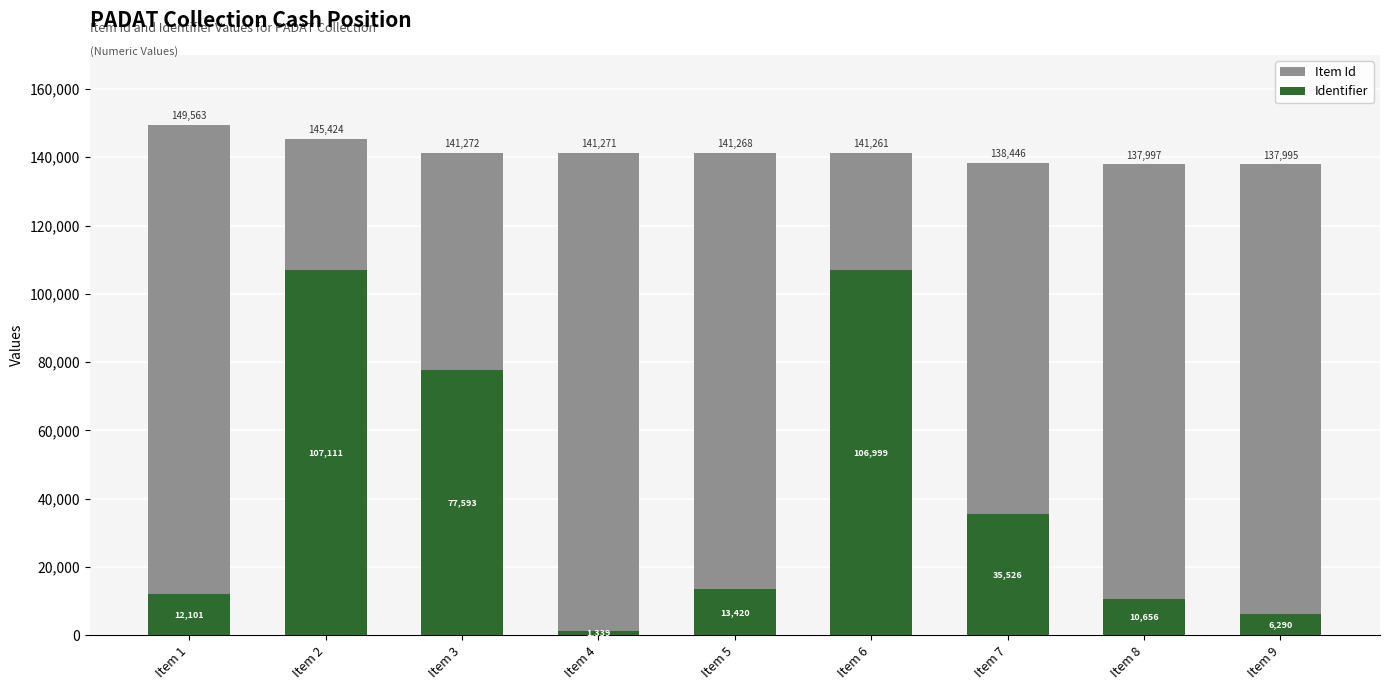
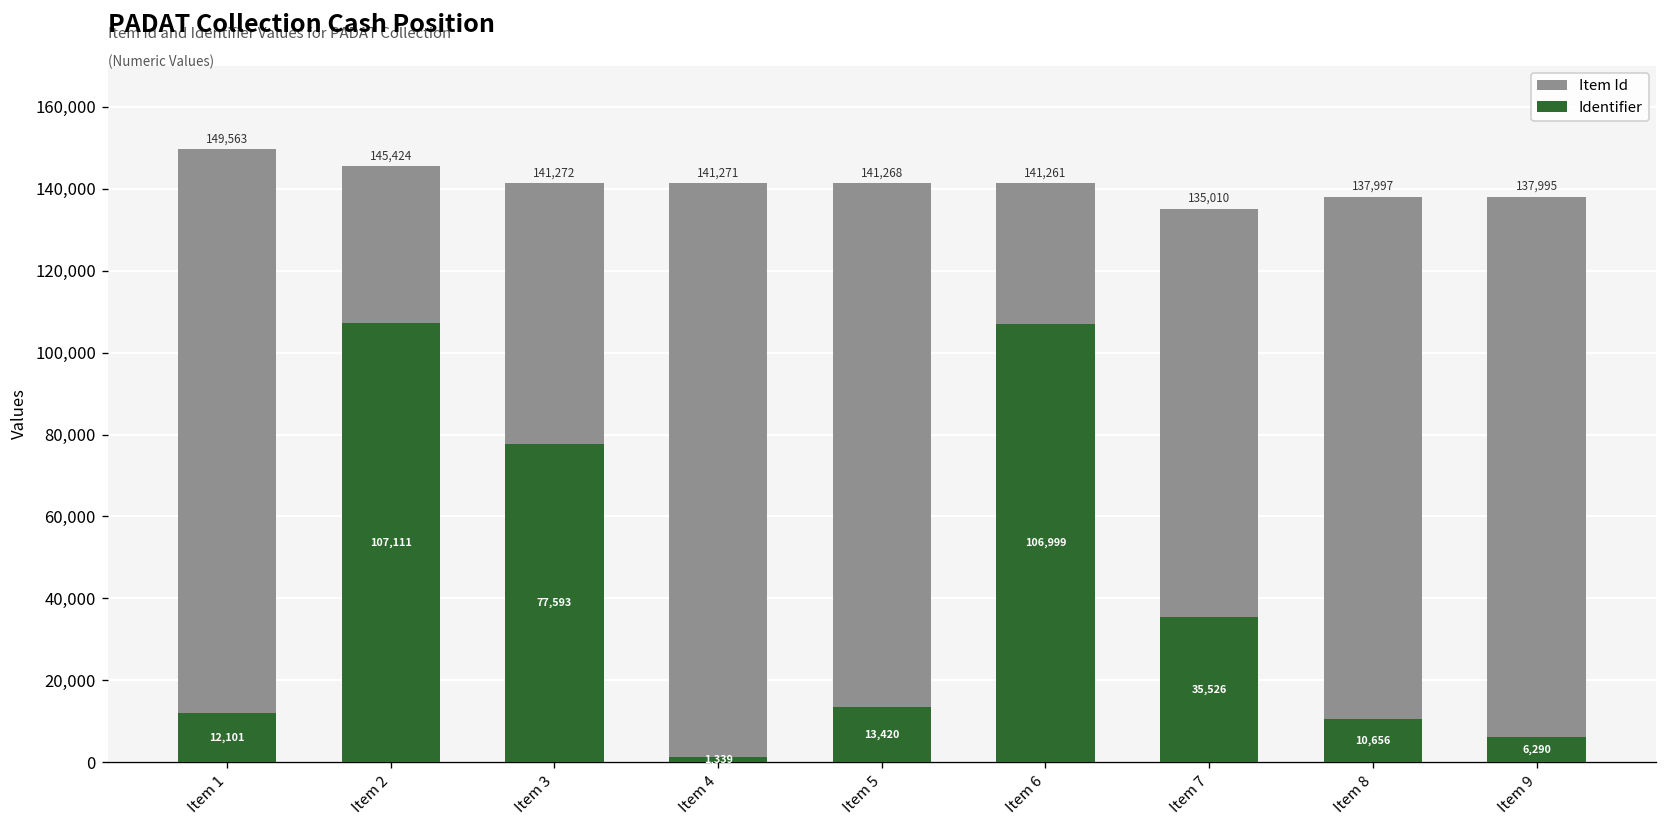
Item Id, Item 7: 138,446 -> 135,010
